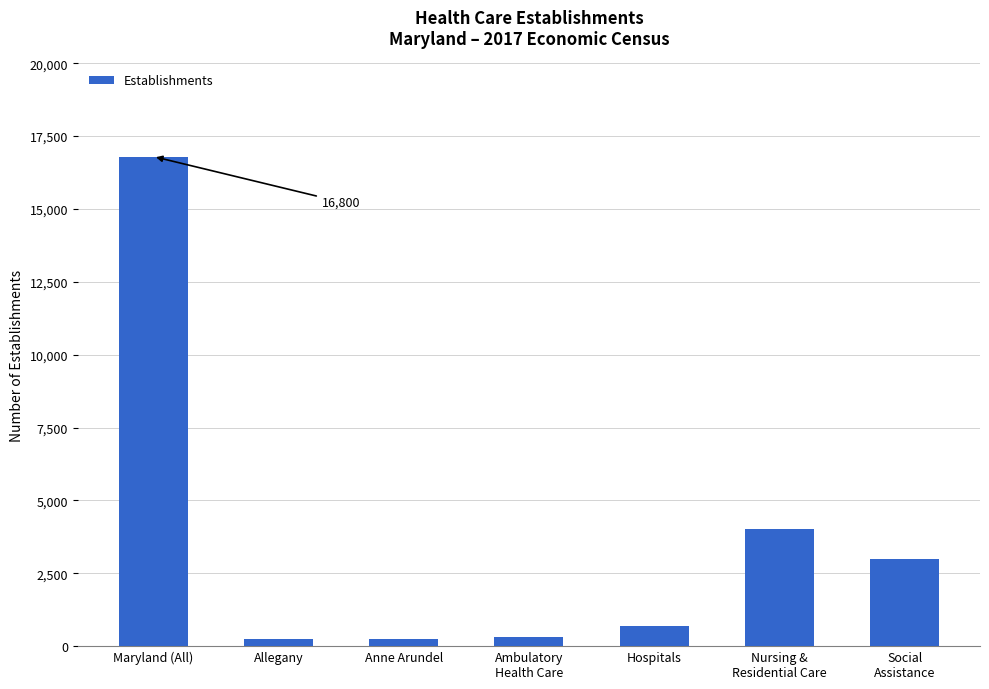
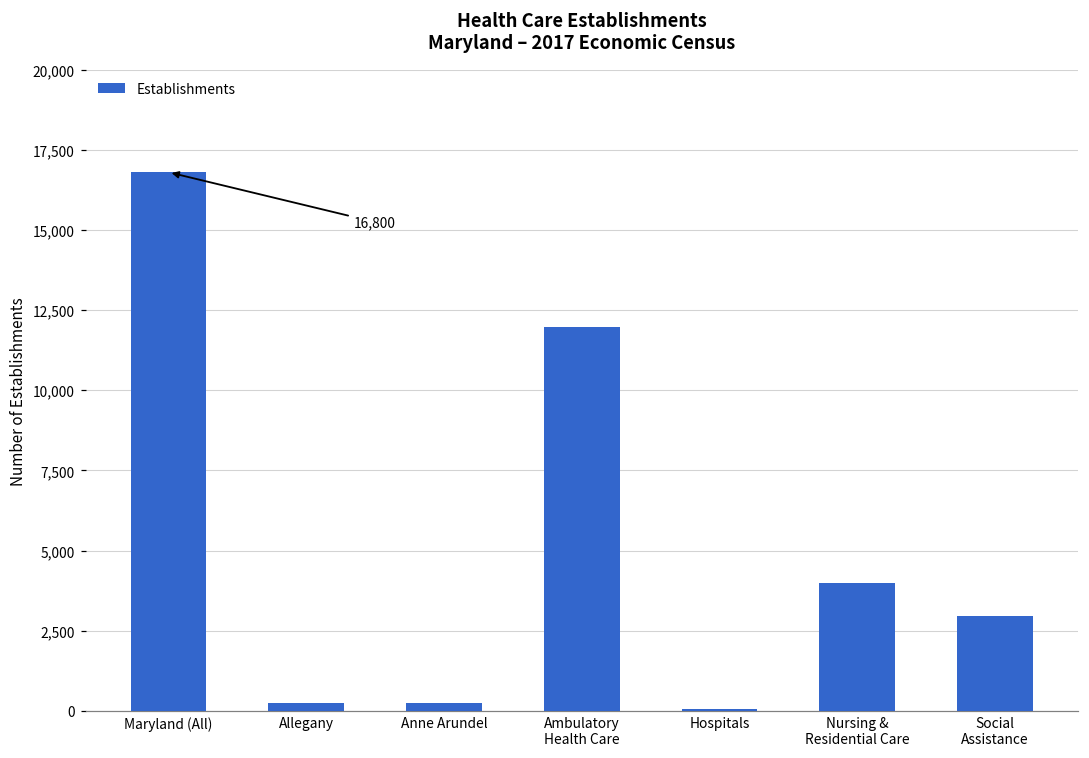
Ambulatory Health Care: 300 -> 12,000
Hospitals: 700 -> 100
